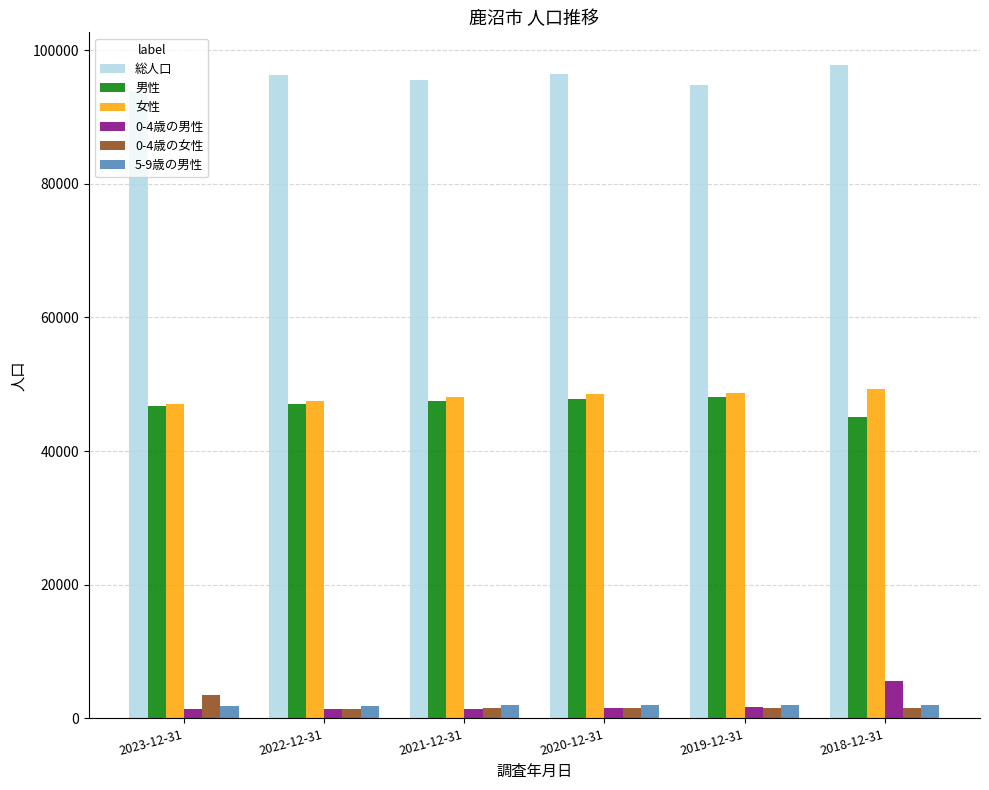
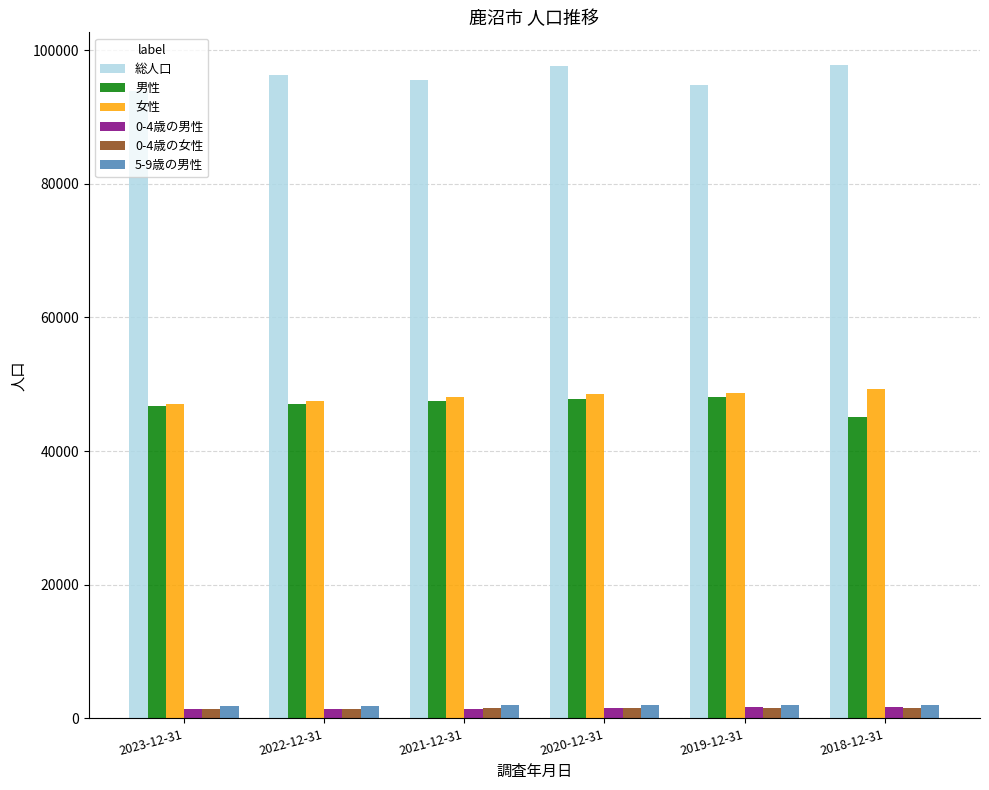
0-4歳の女性, 2023-12-31: 3000 -> 1000
総人口, 2020-12-31: 96000 -> 98000
0-4歳の男性, 2018-12-31: 6000 -> 2000
